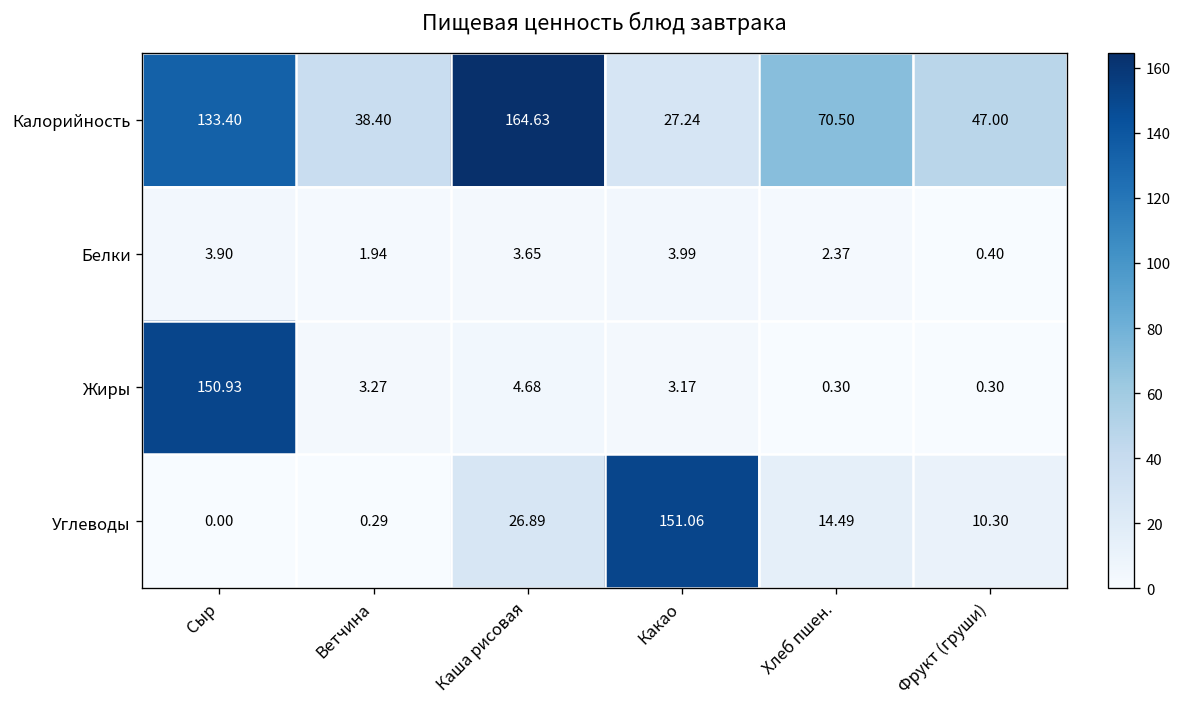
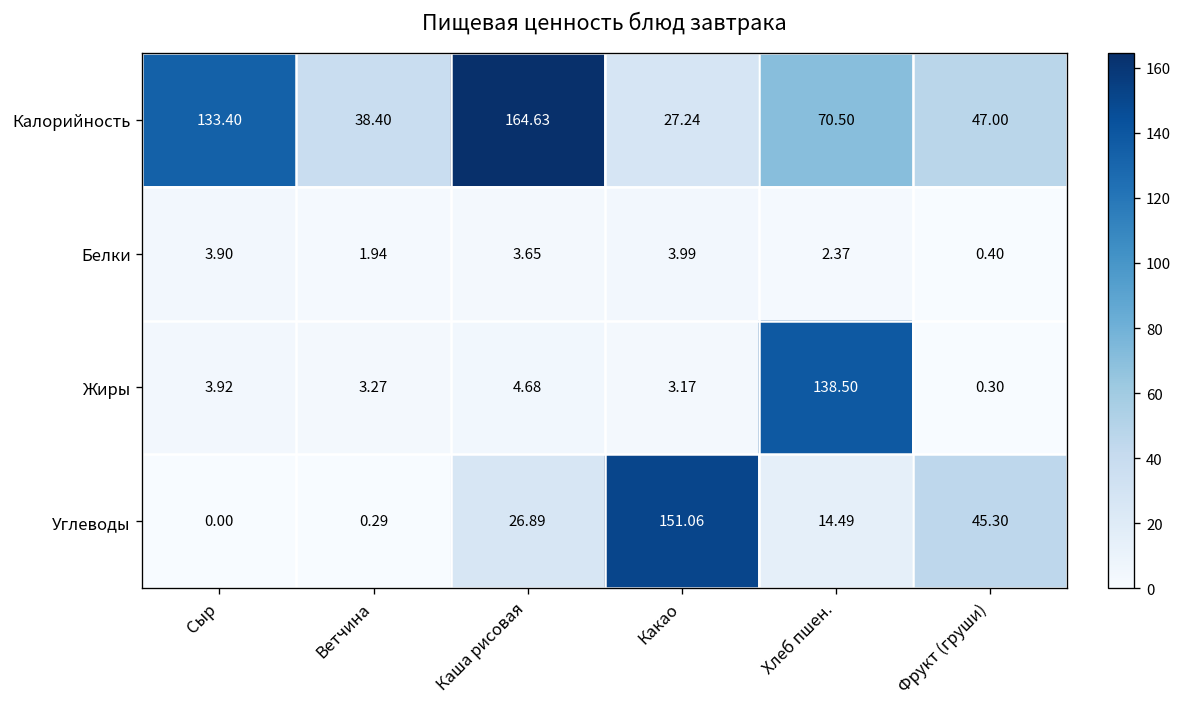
Жиры, Сыр: 150.93 -> 3.92
Жиры, Хлеб пшен.: 0.30 -> 138.50
Углеводы, Фрукт (груши): 10.30 -> 45.30
